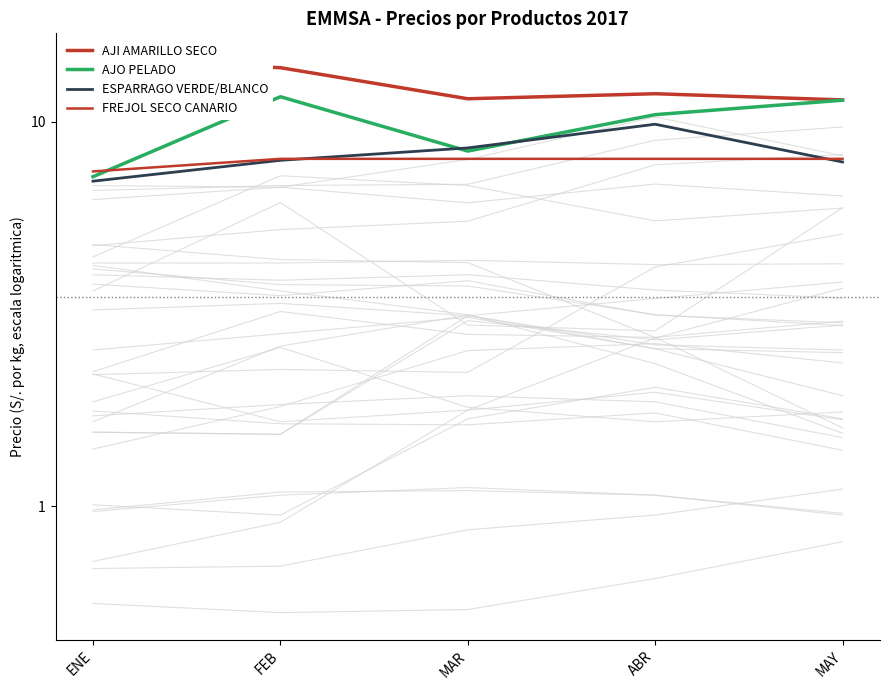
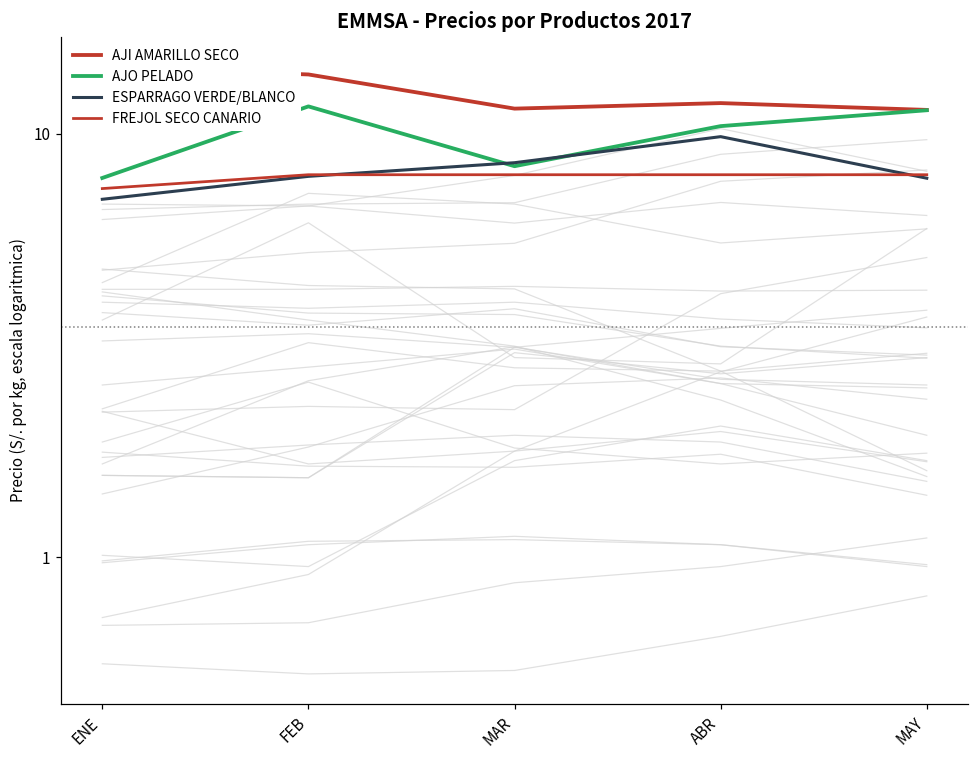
AJO PELADO, ENE: 7.2 -> 7.9
